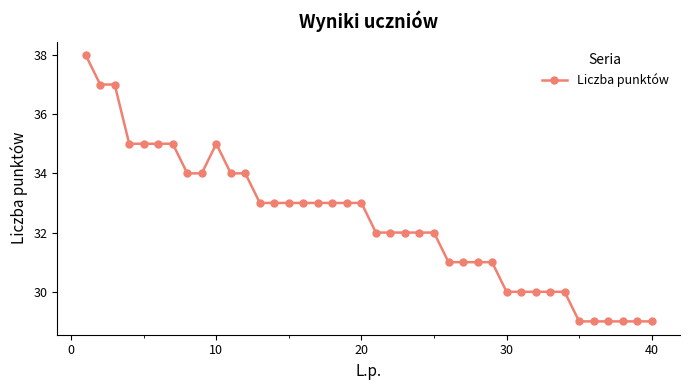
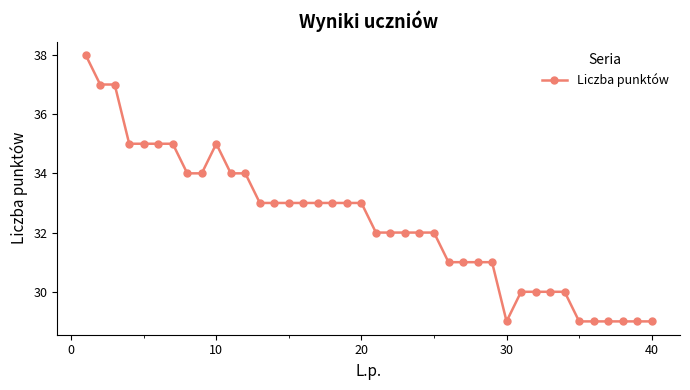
30: 30 -> 29
